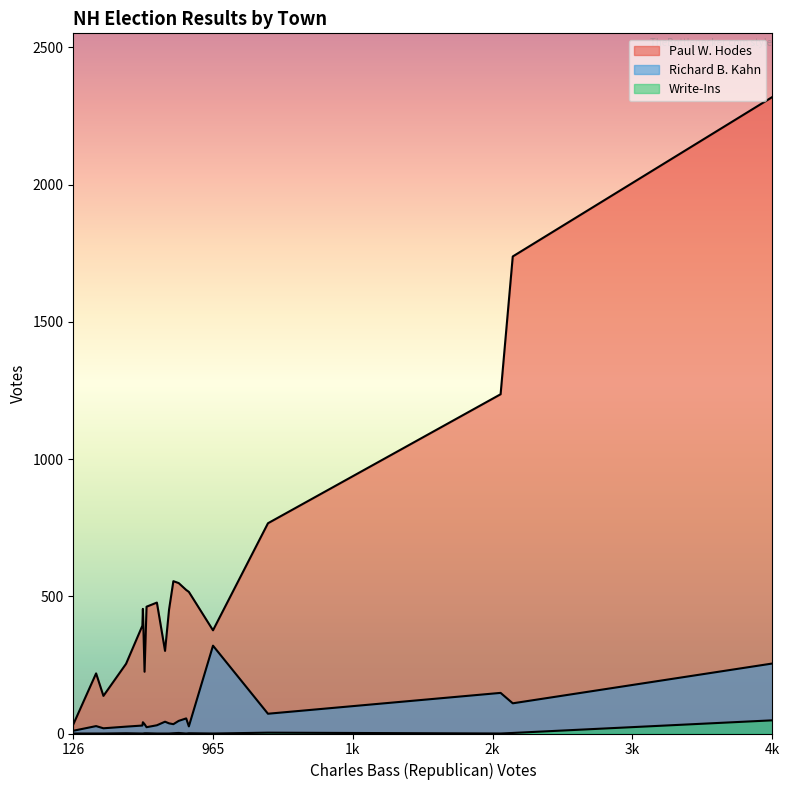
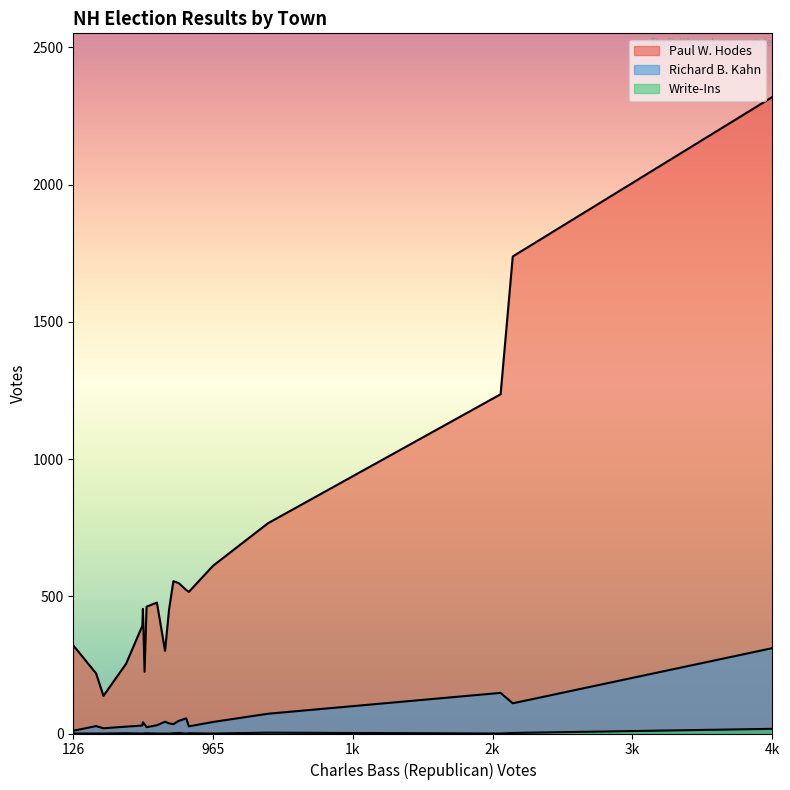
Paul W. Hodes, 126: 30 -> 320
Paul W. Hodes, 965: 380 -> 610
Richard B. Kahn, 965: 320 -> 40
Richard B. Kahn, 4k: 260 -> 310
Write-Ins, 4k: 50 -> 20
